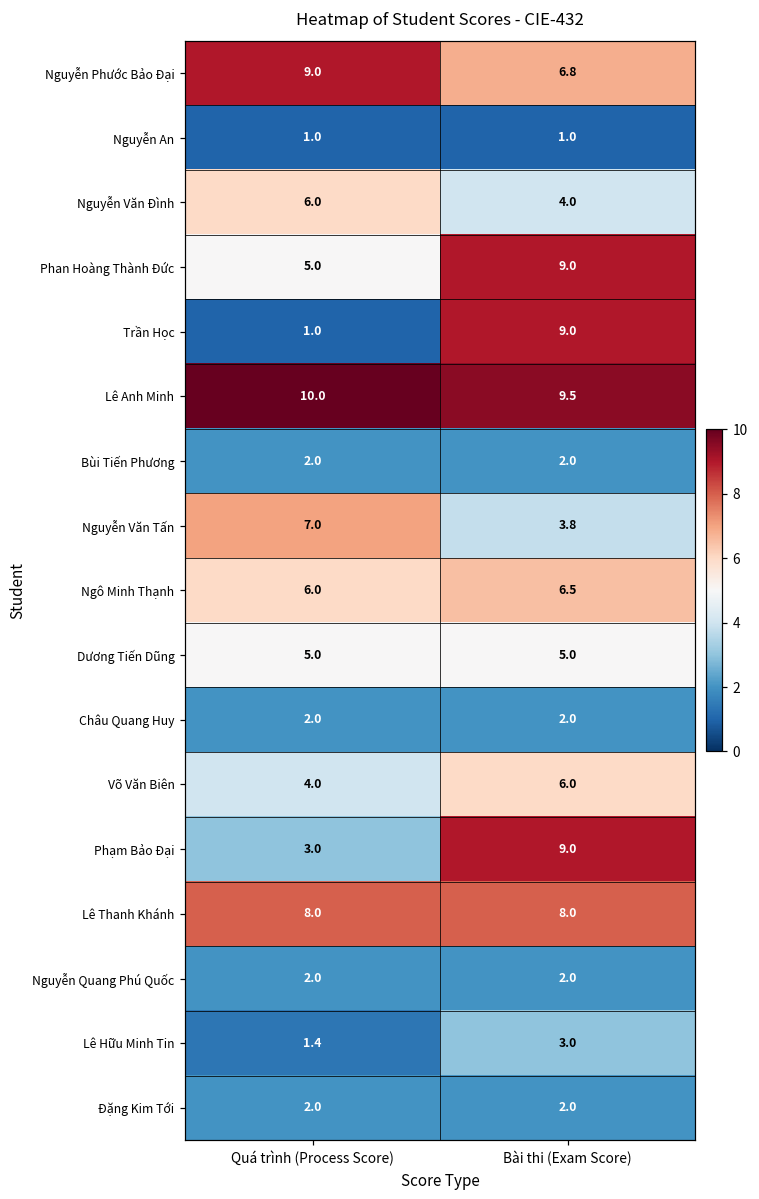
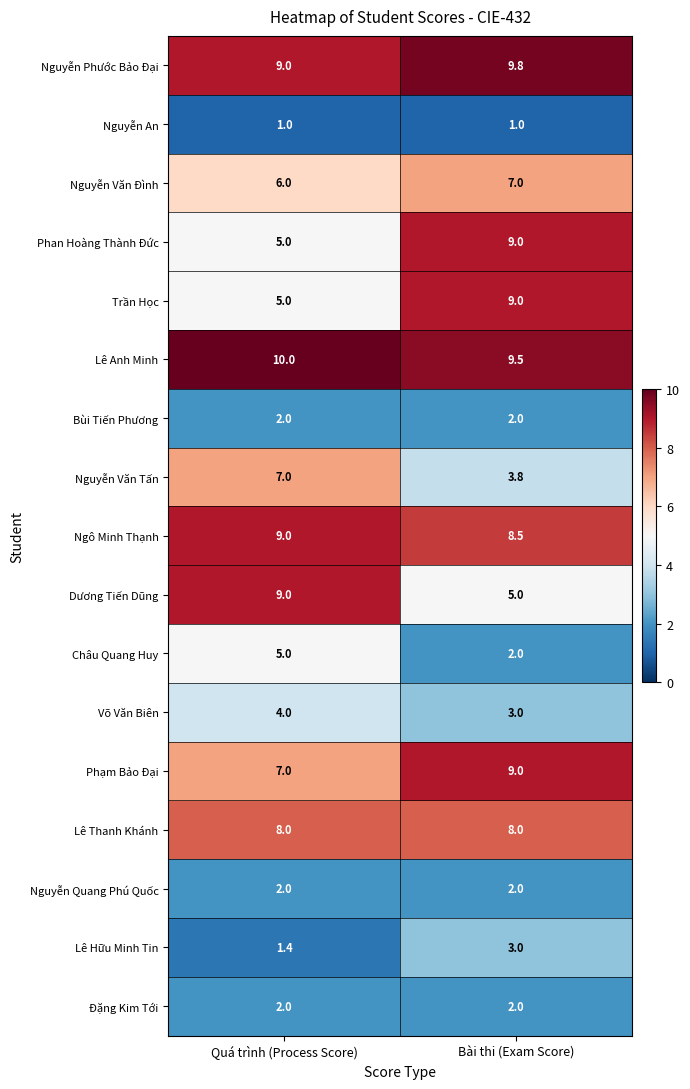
Nguyễn Phước Bảo Đại, Bài thi (Exam Score): 6.8 -> 9.8
Nguyễn Văn Đình, Bài thi (Exam Score): 4.0 -> 7.0
Trần Học, Quá trình (Process Score): 1.0 -> 5.0
Ngô Minh Thạnh, Quá trình (Process Score): 6.0 -> 9.0
Ngô Minh Thạnh, Bài thi (Exam Score): 6.5 -> 8.5
Dương Tiến Dũng, Quá trình (Process Score): 5.0 -> 9.0
Châu Quang Huy, Quá trình (Process Score): 2.0 -> 5.0
Võ Văn Biên, Bài thi (Exam Score): 6.0 -> 3.0
Phạm Bảo Đại, Quá trình (Process Score): 3.0 -> 7.0
